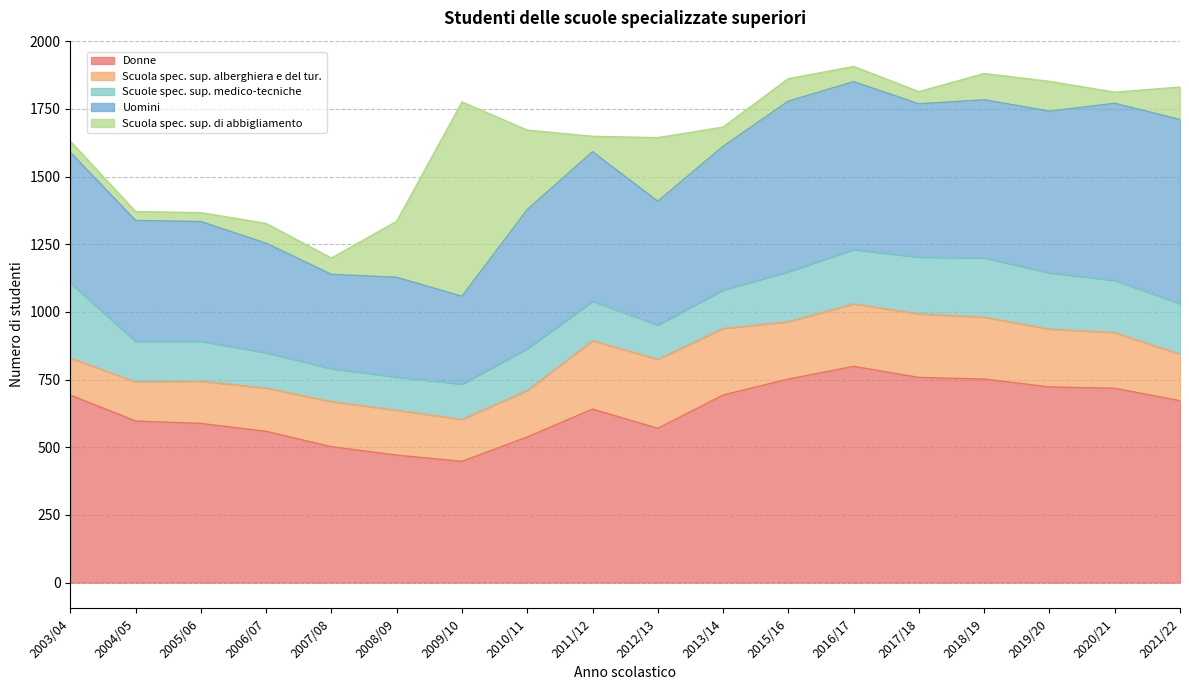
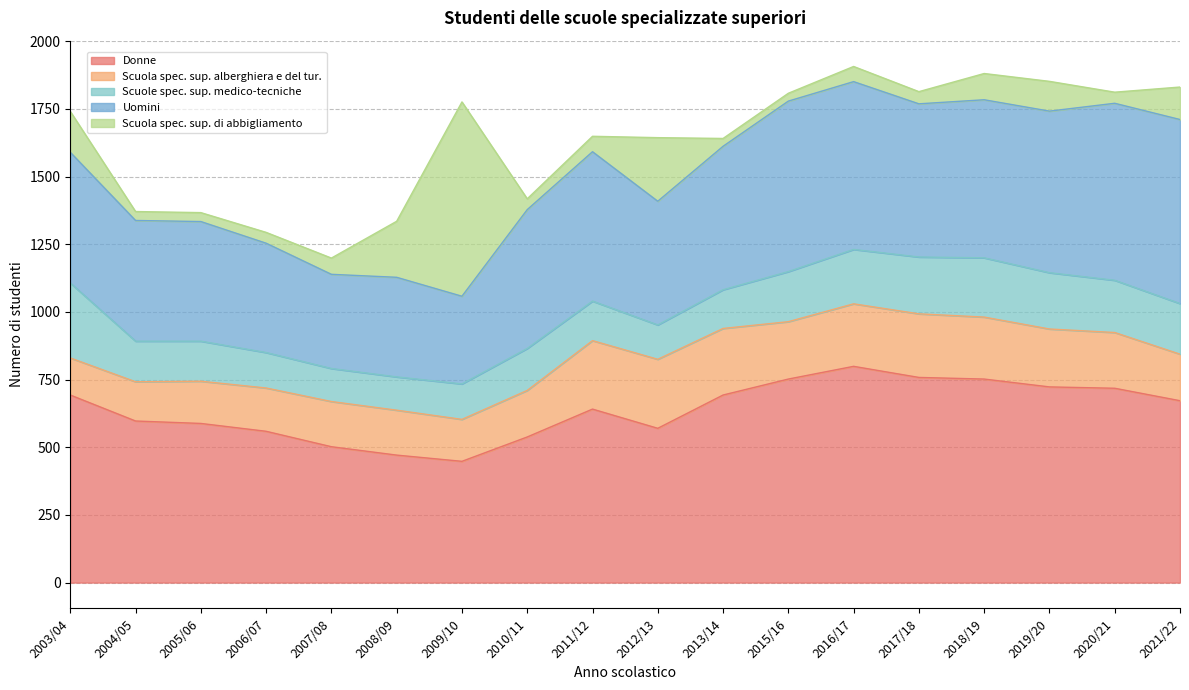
Scuola spec. sup. di abbigliamento, 2003/04: 40 -> 150
Scuola spec. sup. di abbigliamento, 2006/07: 70 -> 40
Scuola spec. sup. di abbigliamento, 2010/11: 290 -> 40
Scuola spec. sup. di abbigliamento, 2013/14: 70 -> 30
Scuola spec. sup. di abbigliamento, 2015/16: 80 -> 30
